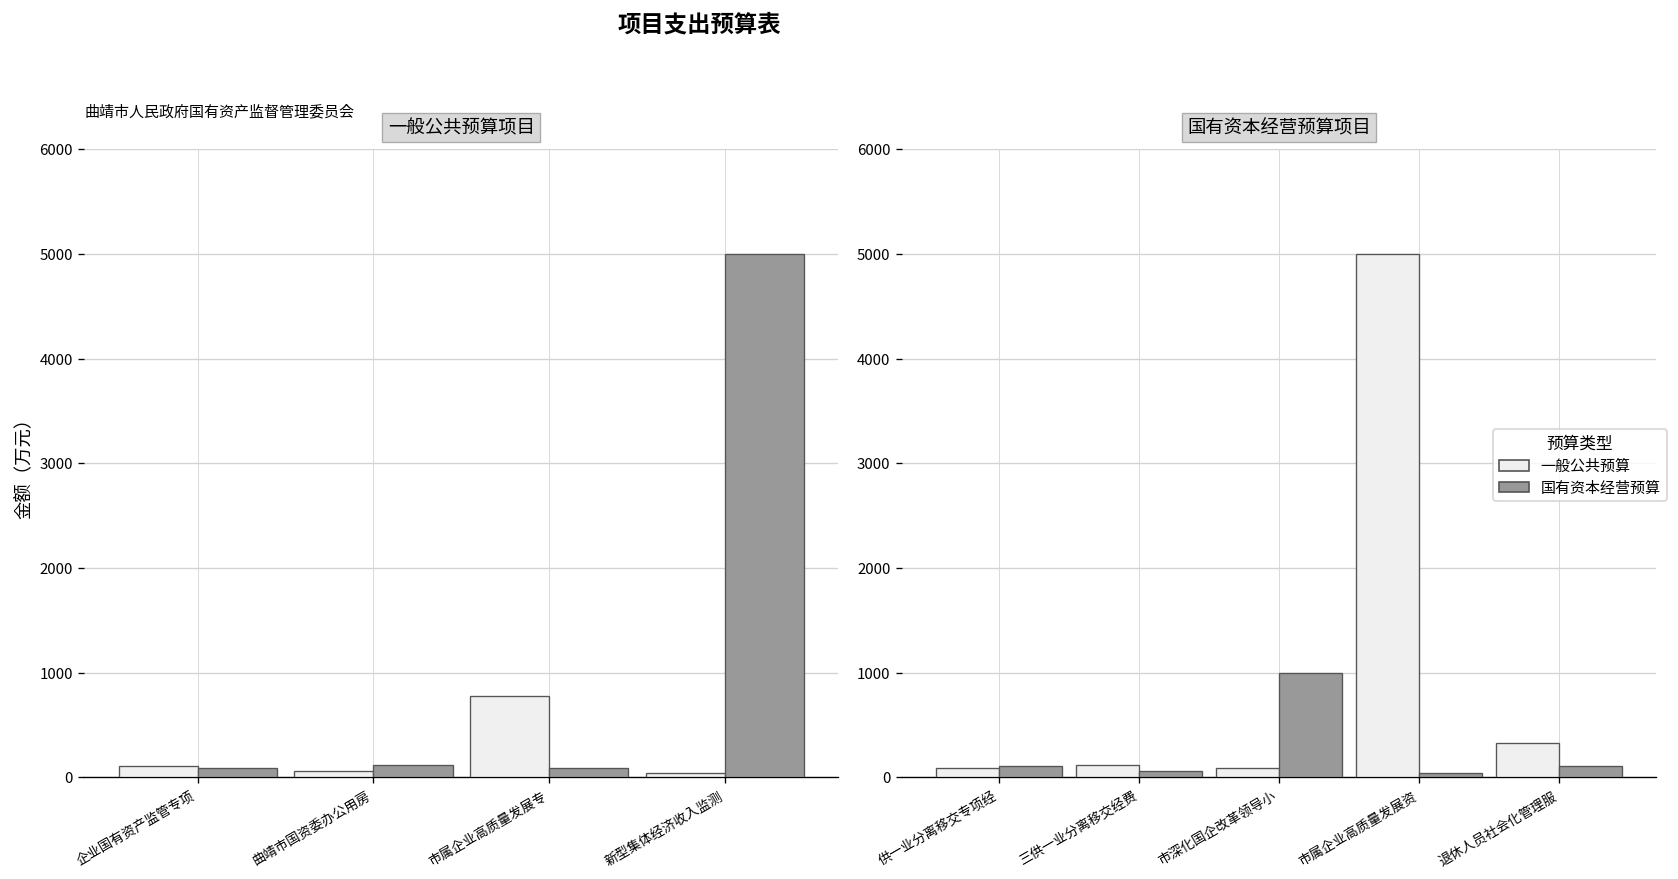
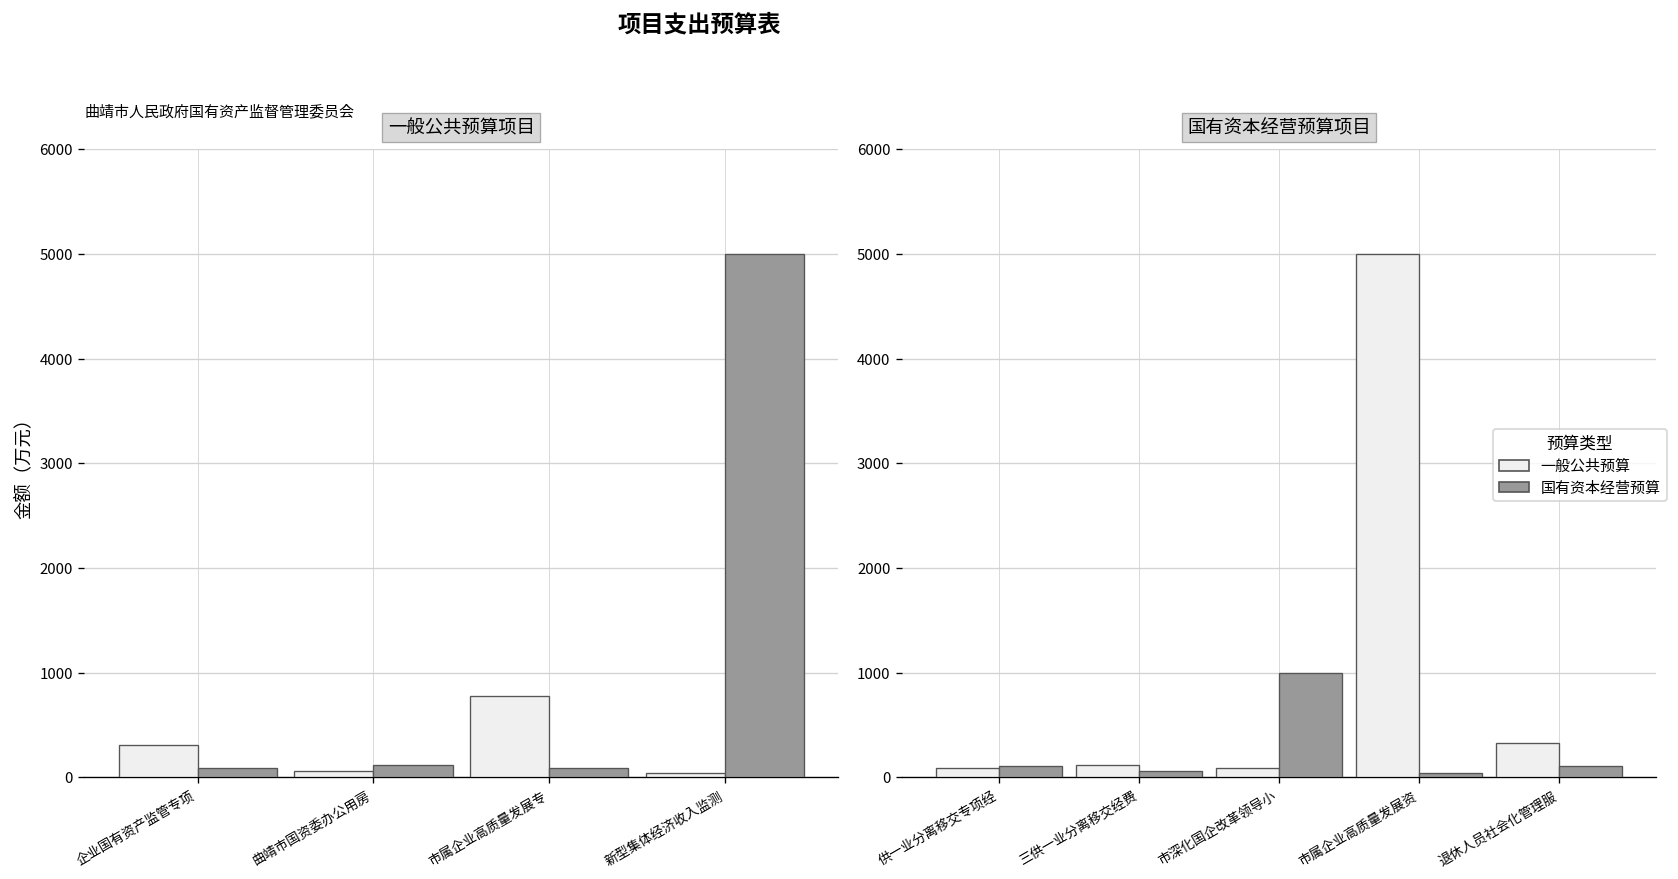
曲靖市人民政府国有资产监督管理委员会, 一般公共预算, 企业国有资产监管专项: 100 -> 300
